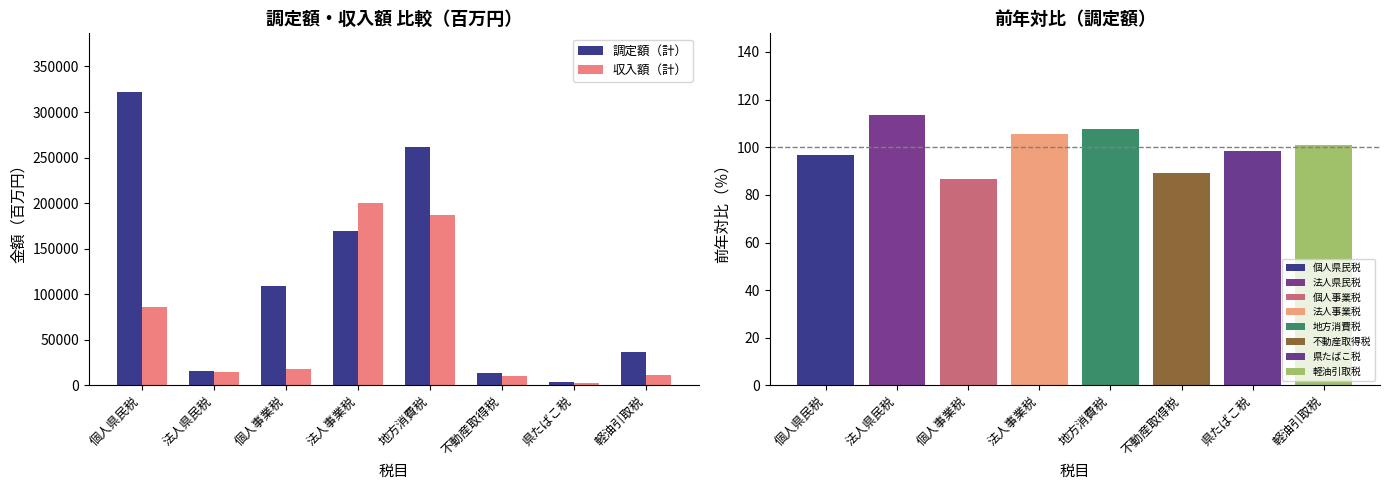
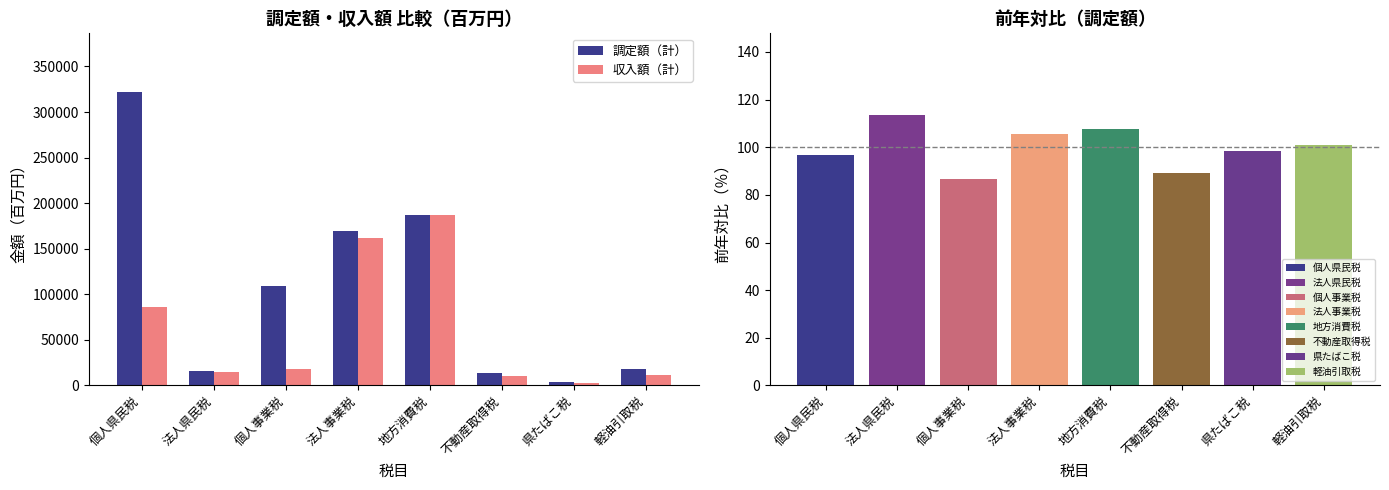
調定額・収入額 比較（百万円）, 収入額（計）, 法人事業税: 200000 -> 160000
調定額・収入額 比較（百万円）, 調定額（計）, 地方消費税: 260000 -> 190000
調定額・収入額 比較（百万円）, 調定額（計）, 軽油引取税: 40000 -> 20000
